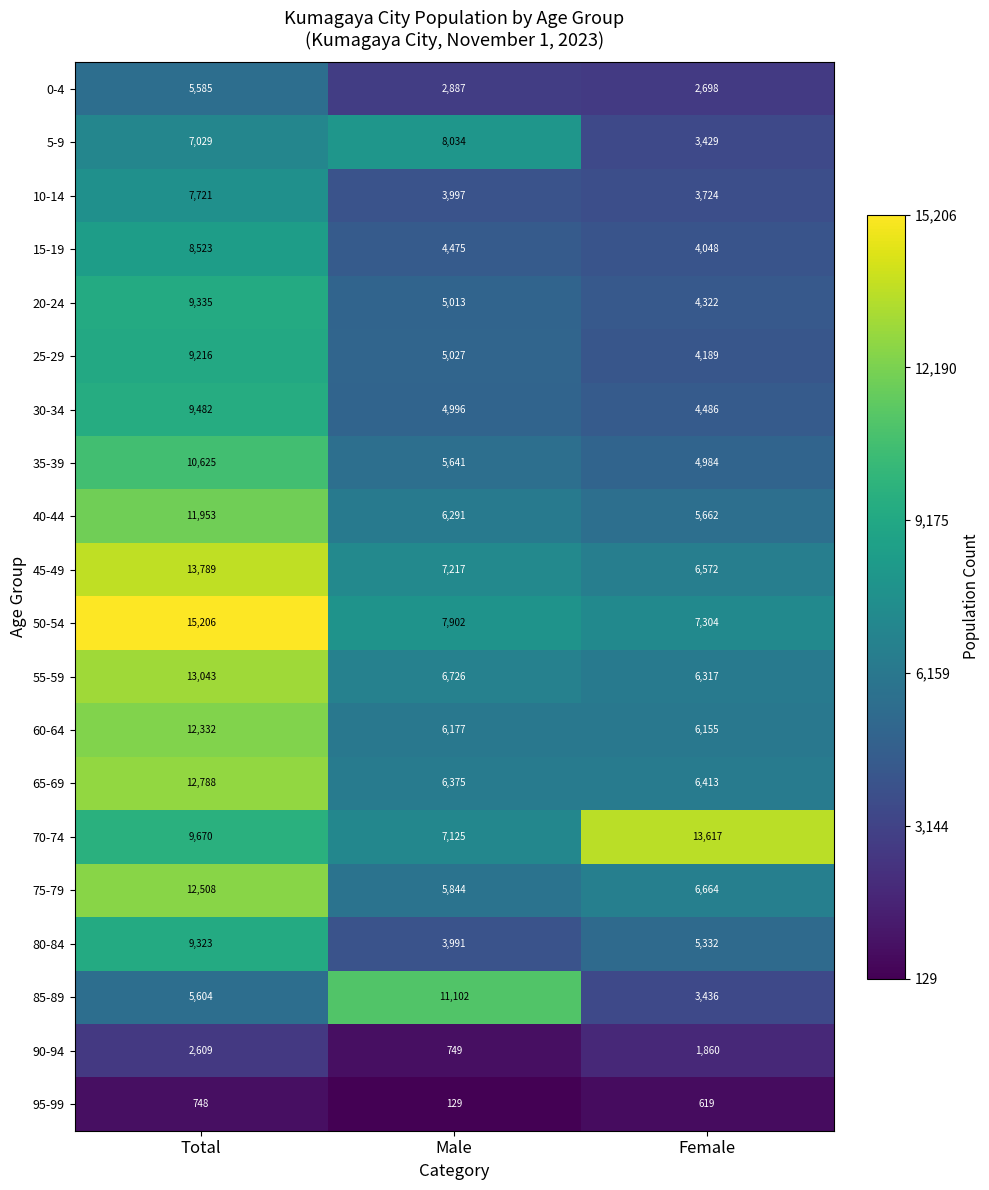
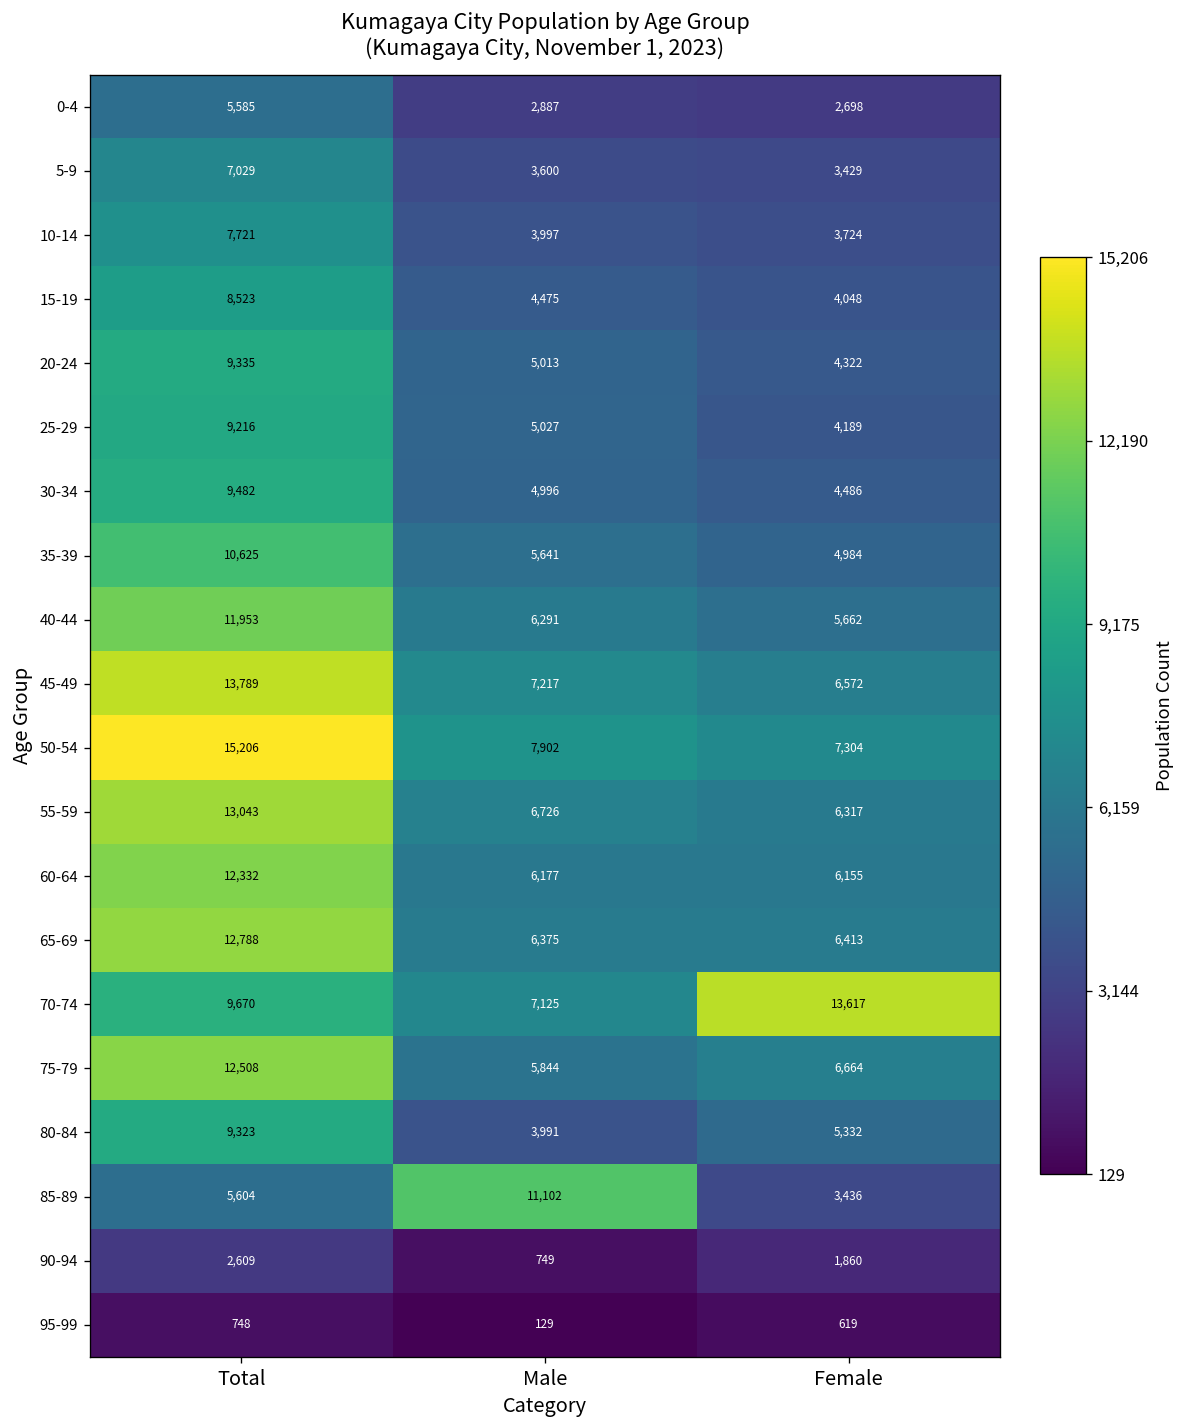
5-9, Male: 8,034 -> 3,600
